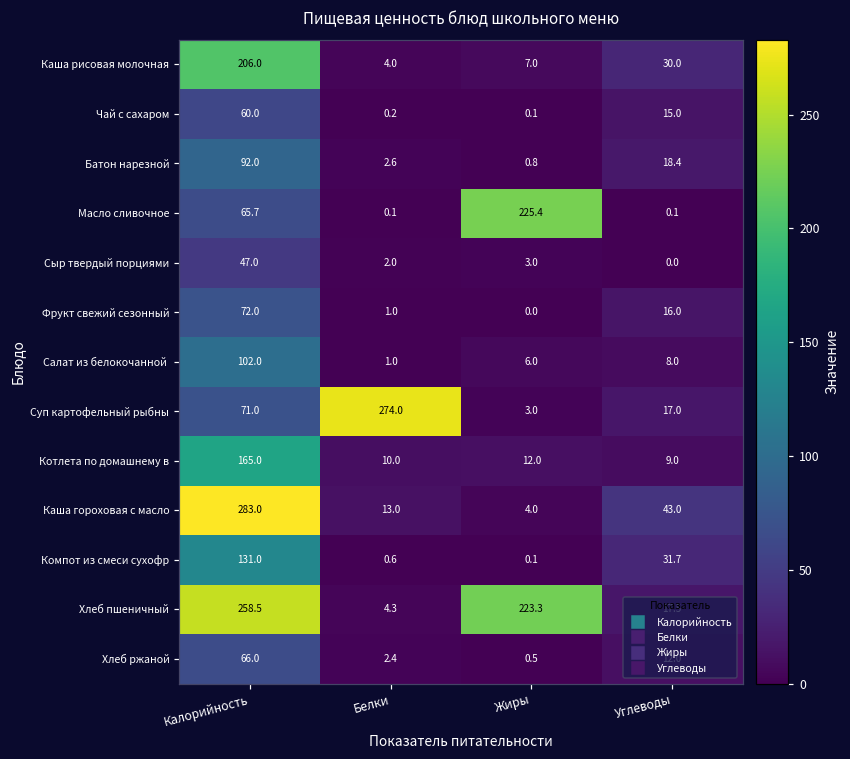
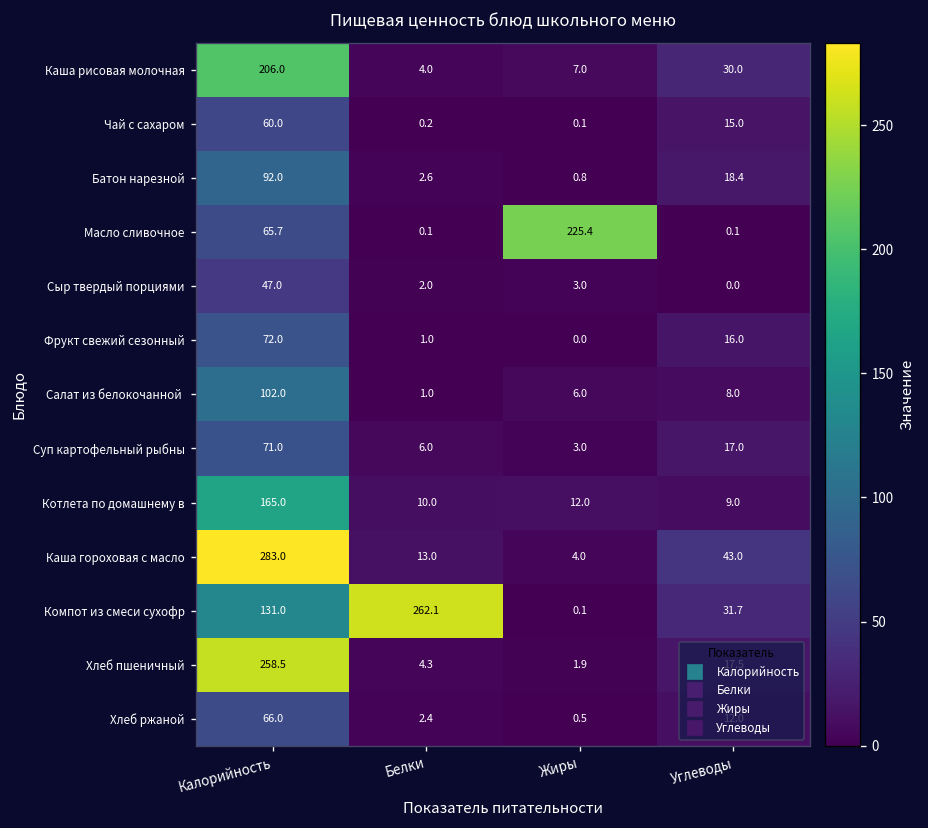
Суп картофельный рыбны, Белки: 274.0 -> 6.0
Компот из смеси сухофр, Белки: 0.6 -> 262.1
Хлеб пшеничный, Жиры: 223.3 -> 1.9
